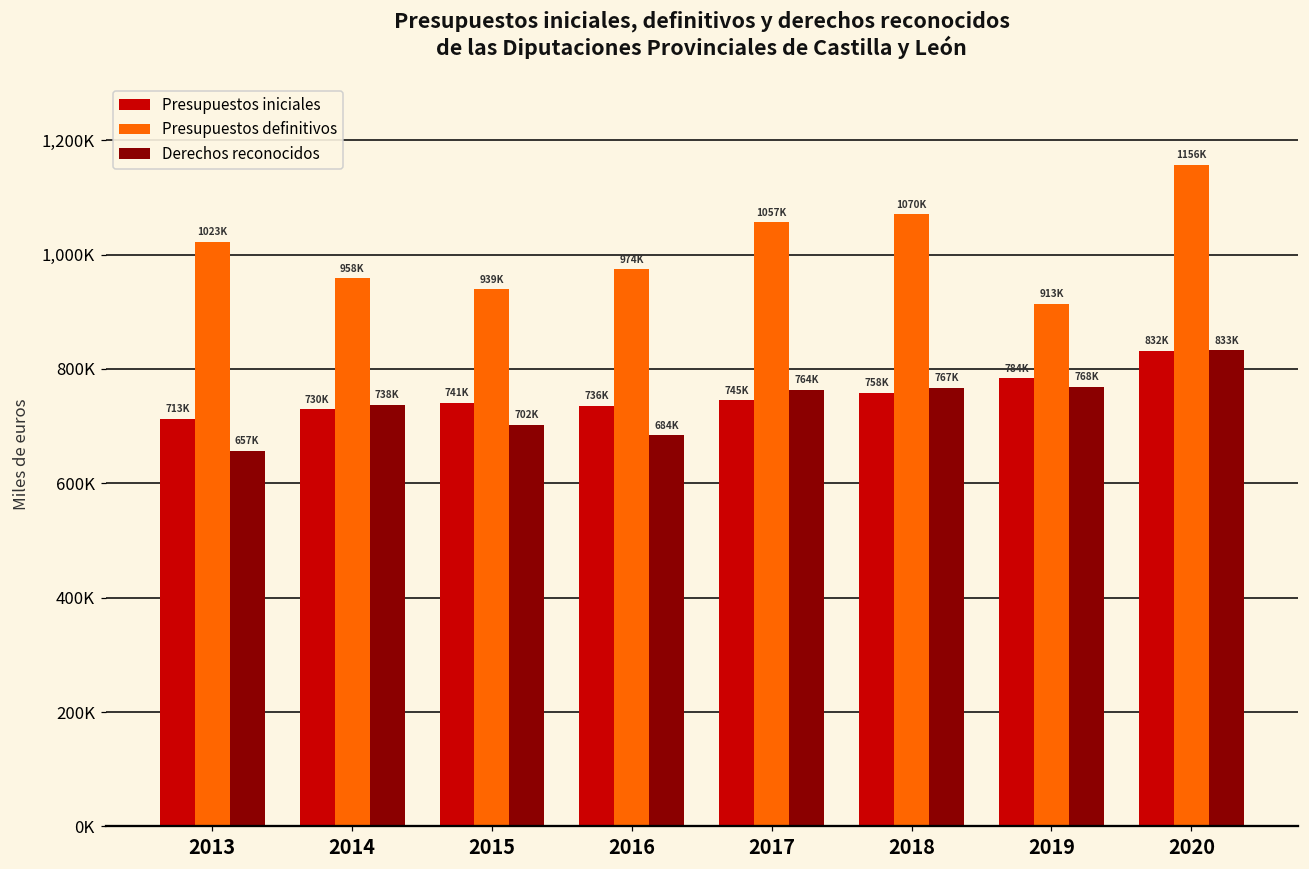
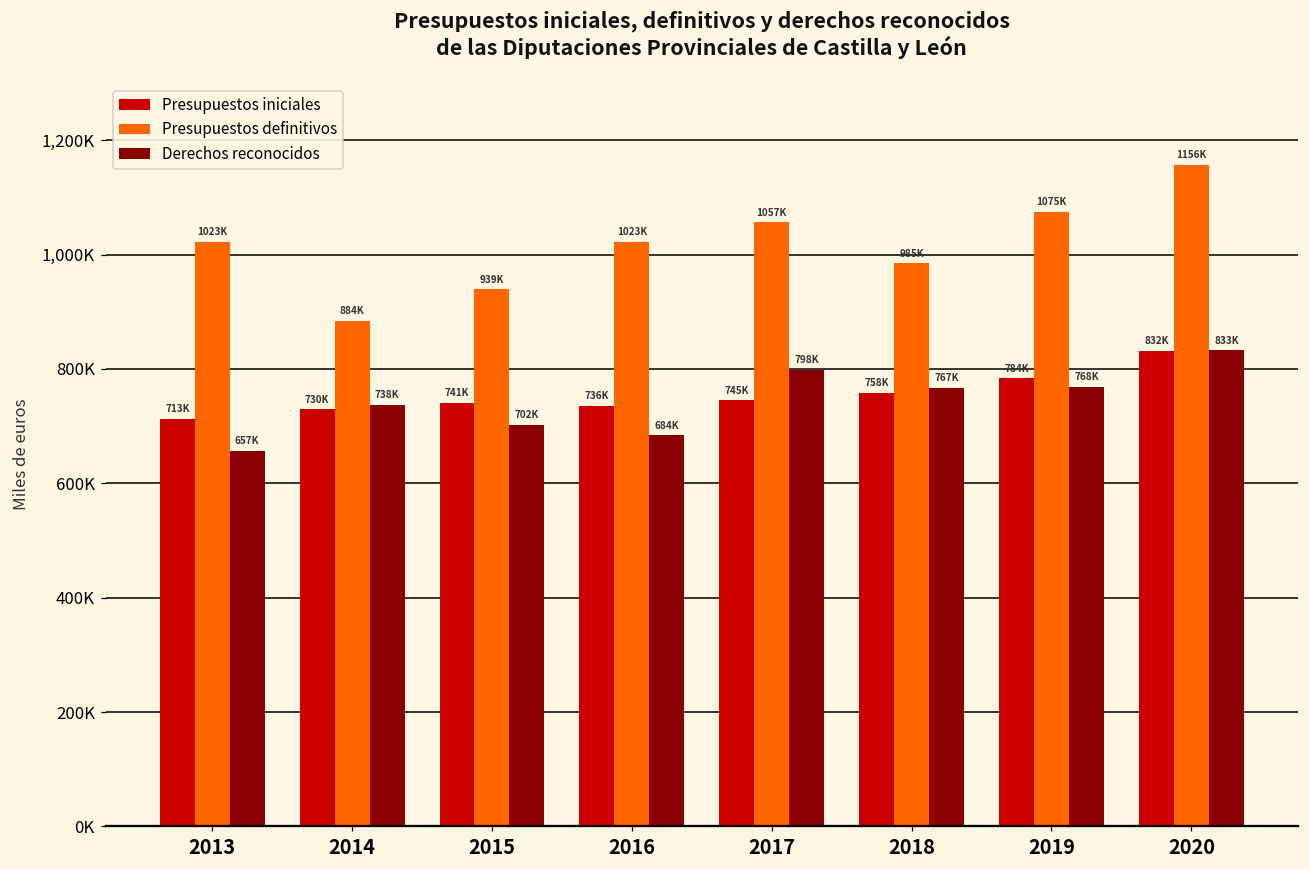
Presupuestos definitivos, 2014: 958K -> 884K
Presupuestos definitivos, 2016: 974K -> 1023K
Derechos reconocidos, 2017: 764K -> 798K
Presupuestos definitivos, 2018: 1070K -> 985K
Presupuestos definitivos, 2019: 913K -> 1075K
